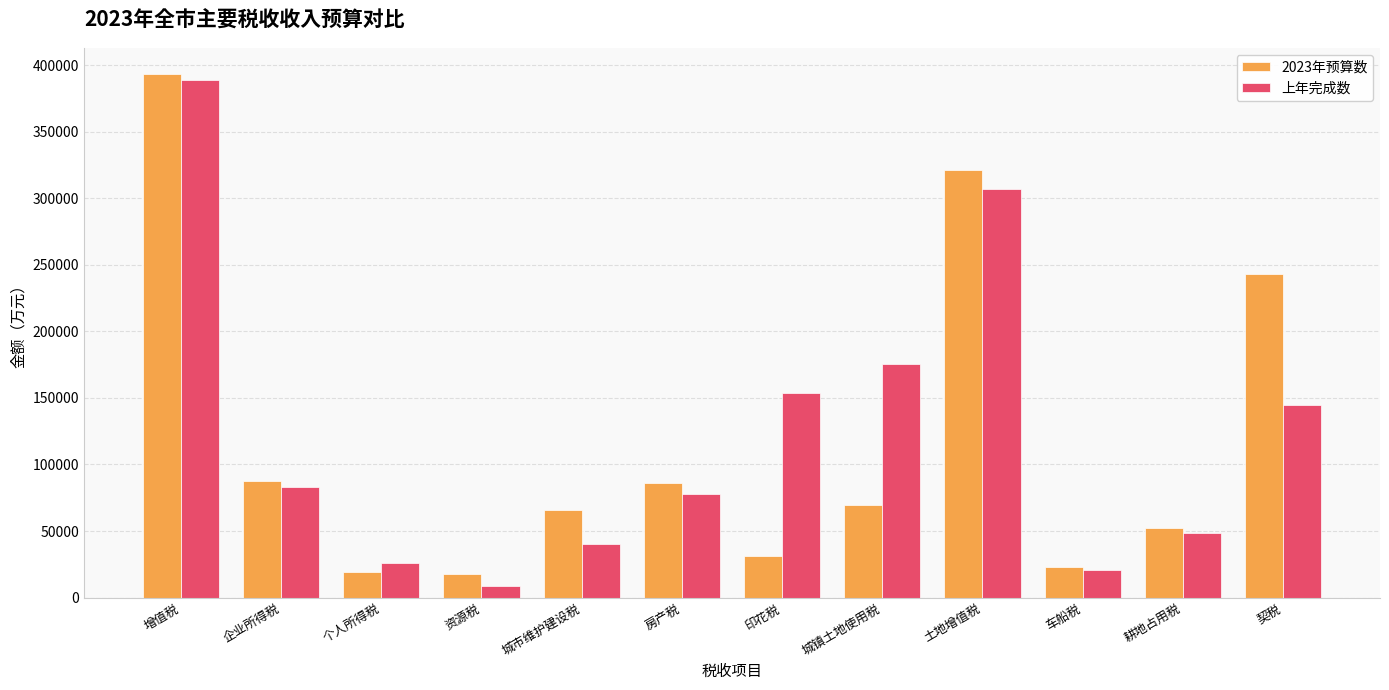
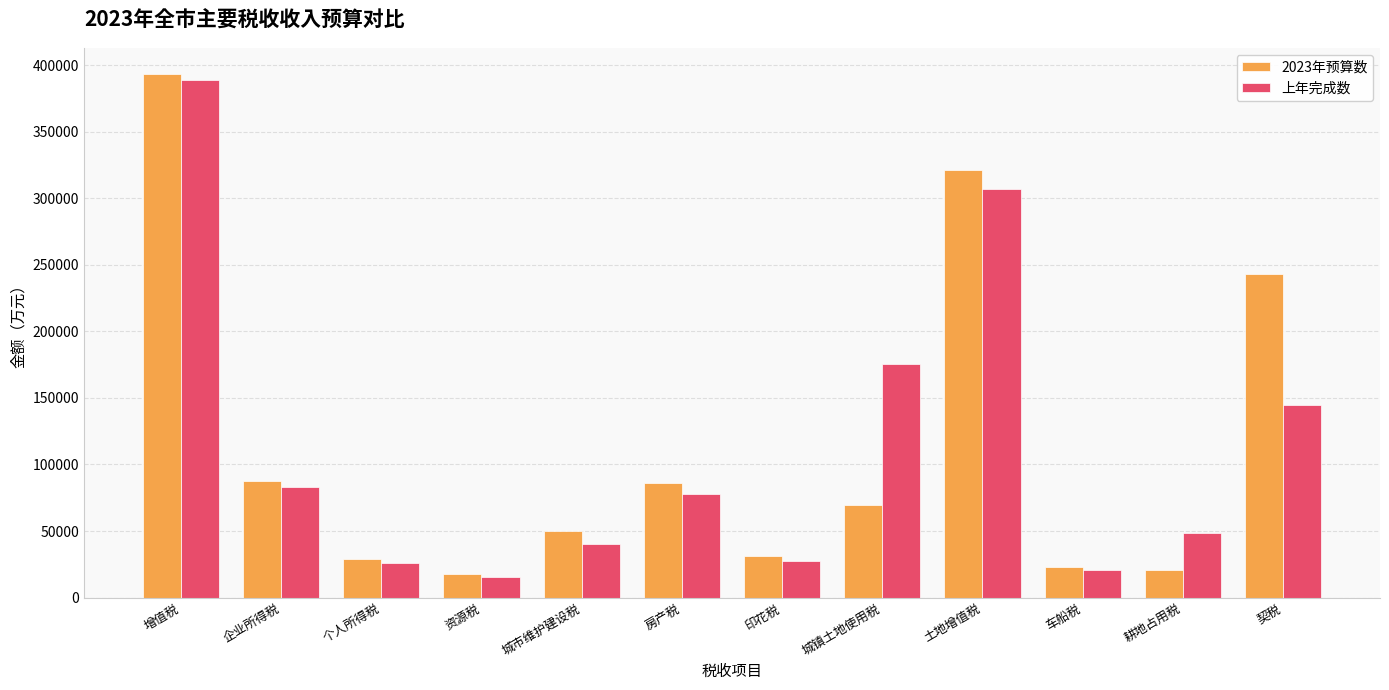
2023年预算数, 个人所得税: 20000 -> 29000
上年完成数, 资源税: 9000 -> 16000
2023年预算数, 城市维护建设税: 66000 -> 50000
上年完成数, 印花税: 154000 -> 28000
2023年预算数, 耕地占用税: 52000 -> 21000
